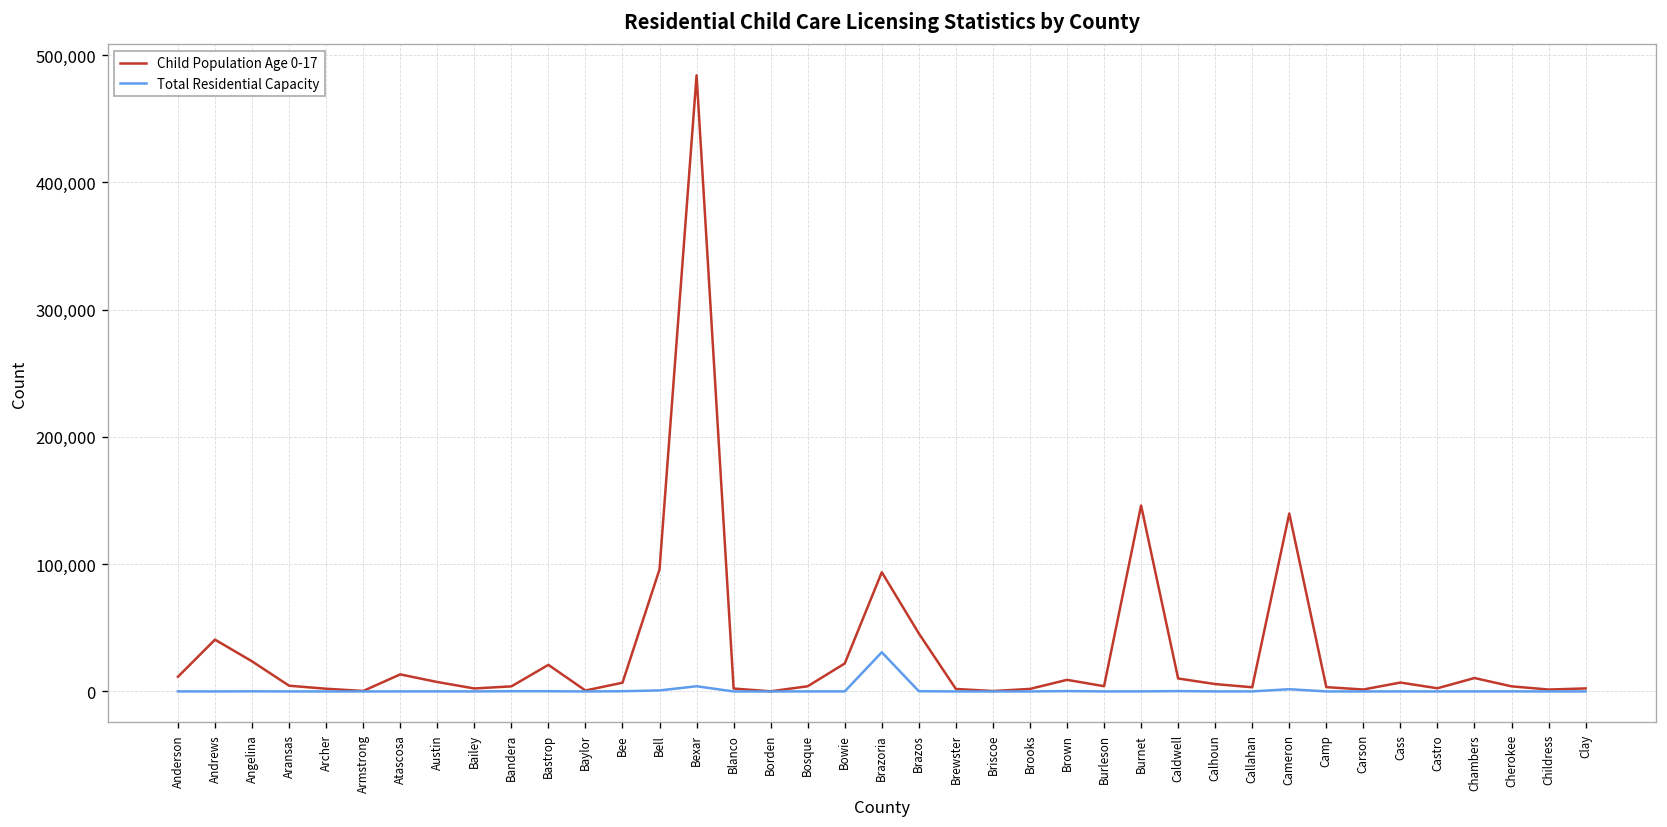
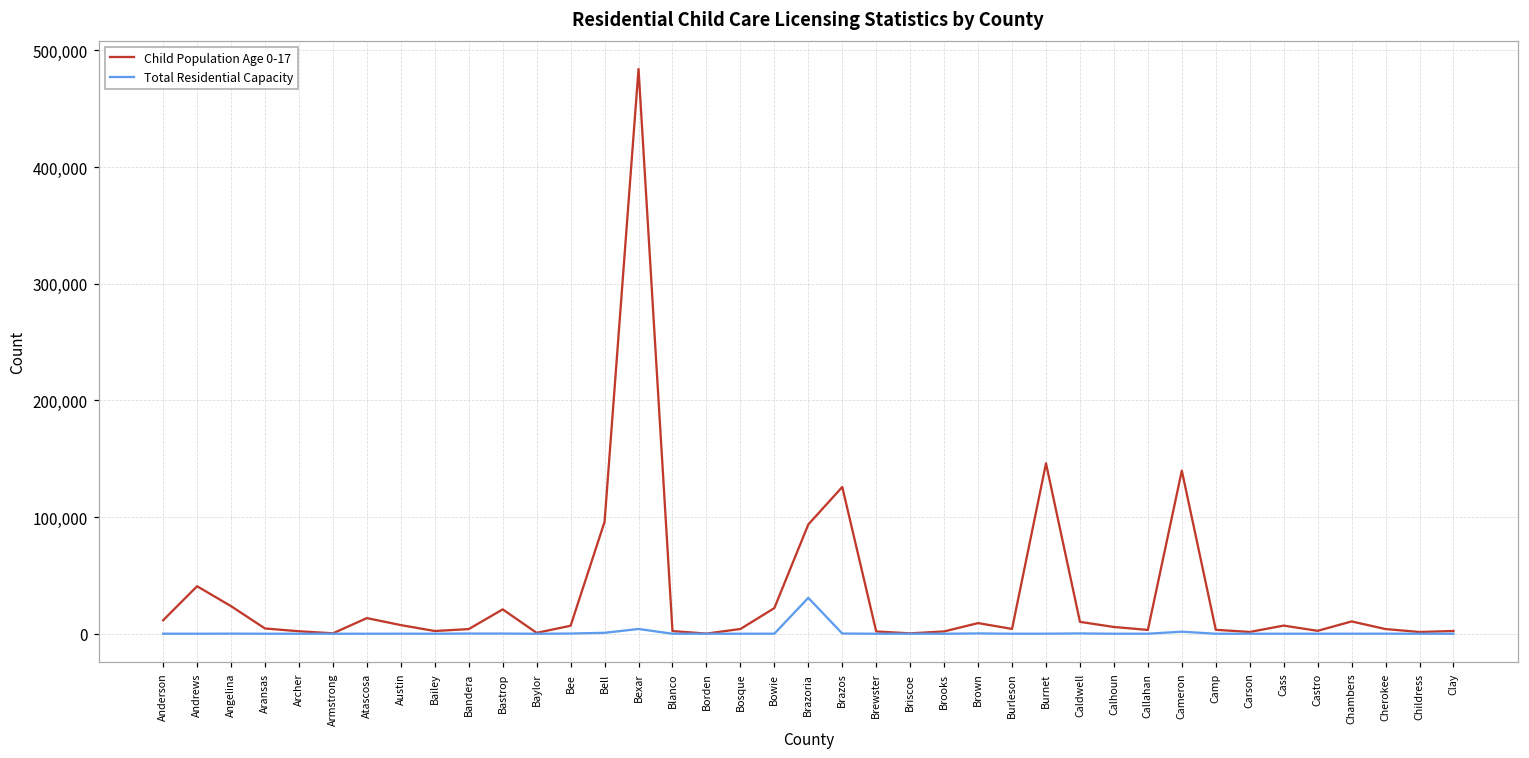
Child Population Age 0-17, Brazos: 46,000 -> 126,000
